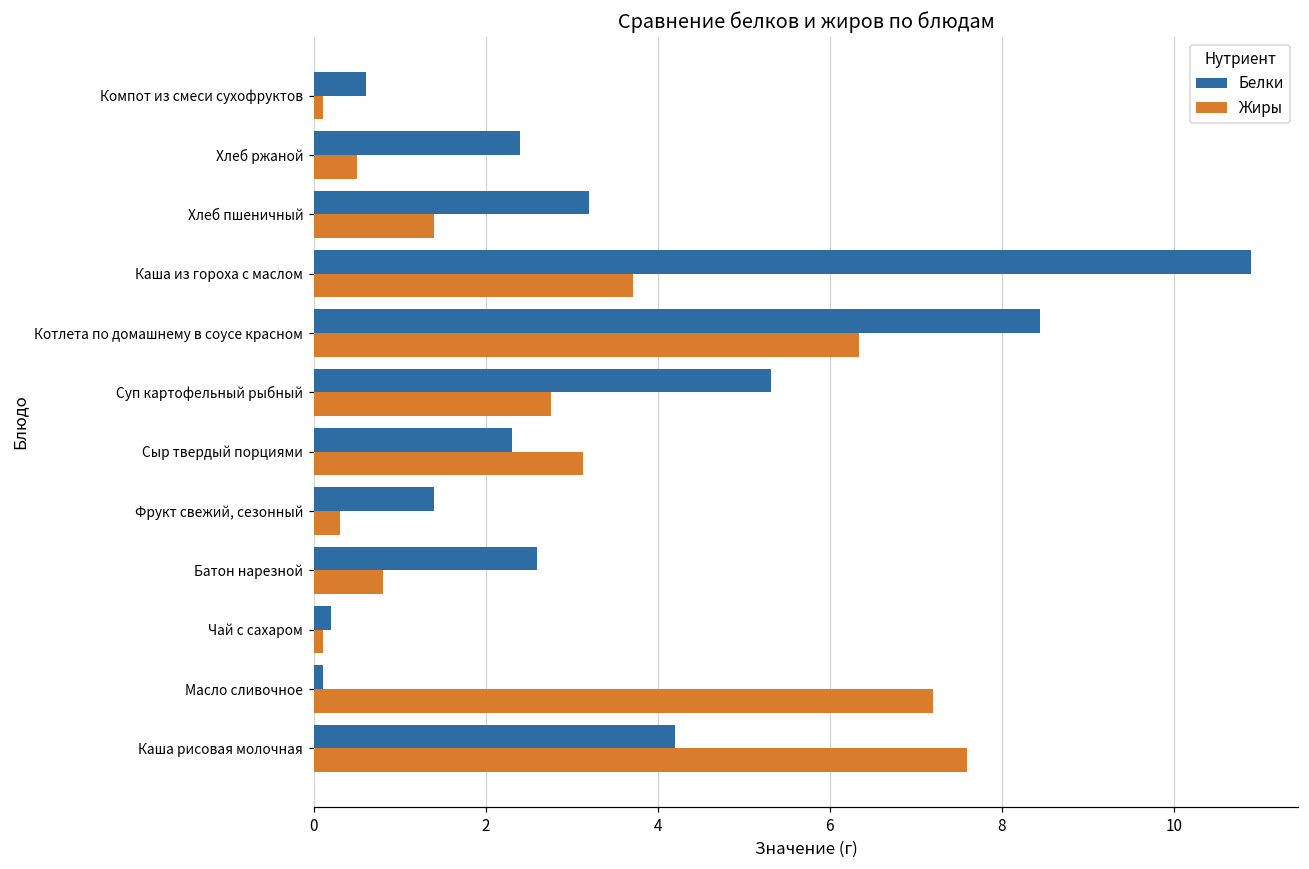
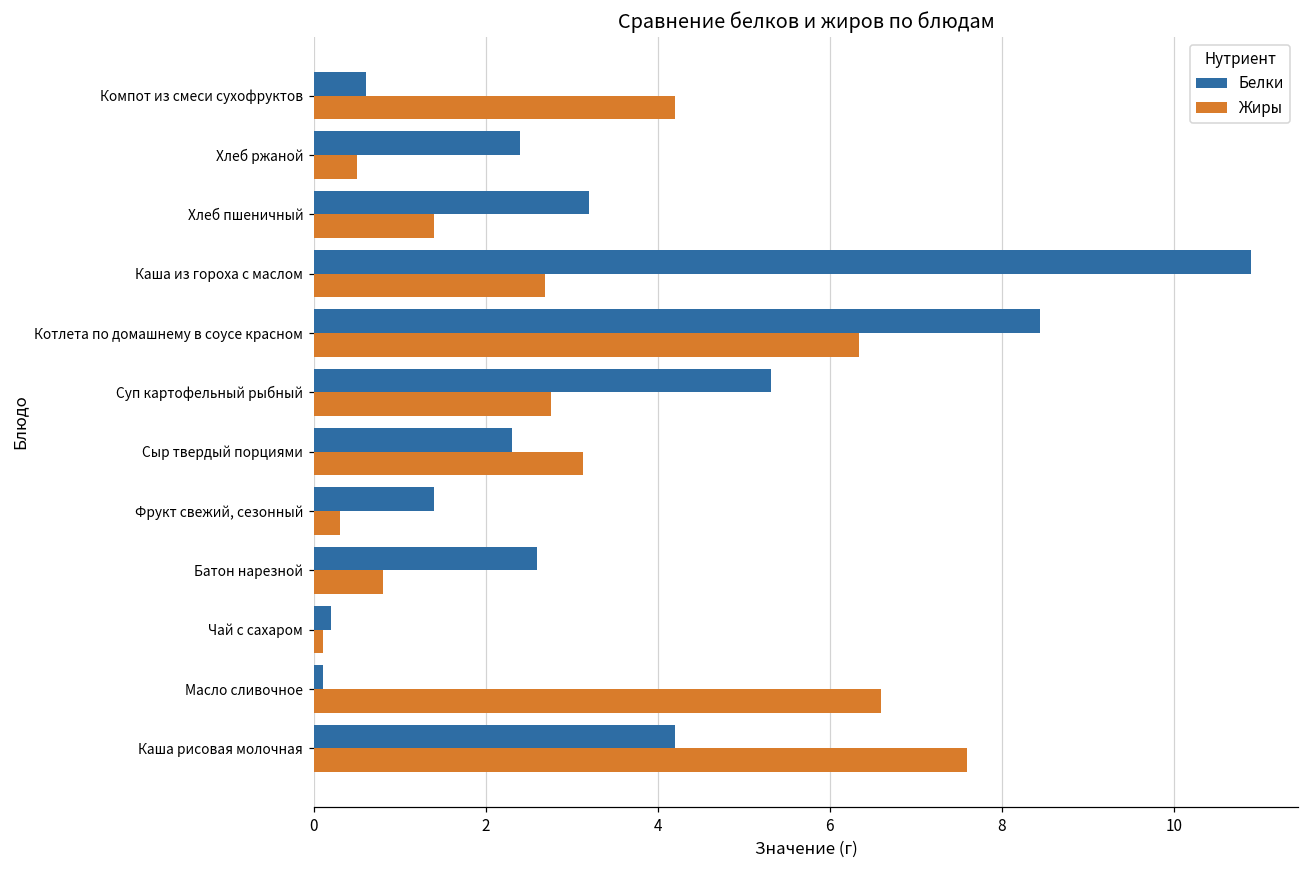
Жиры, Компот из смеси сухофруктов: 0.1 -> 4.2
Жиры, Каша из гороха с маслом: 3.7 -> 2.7
Жиры, Масло сливочное: 7.2 -> 6.6
